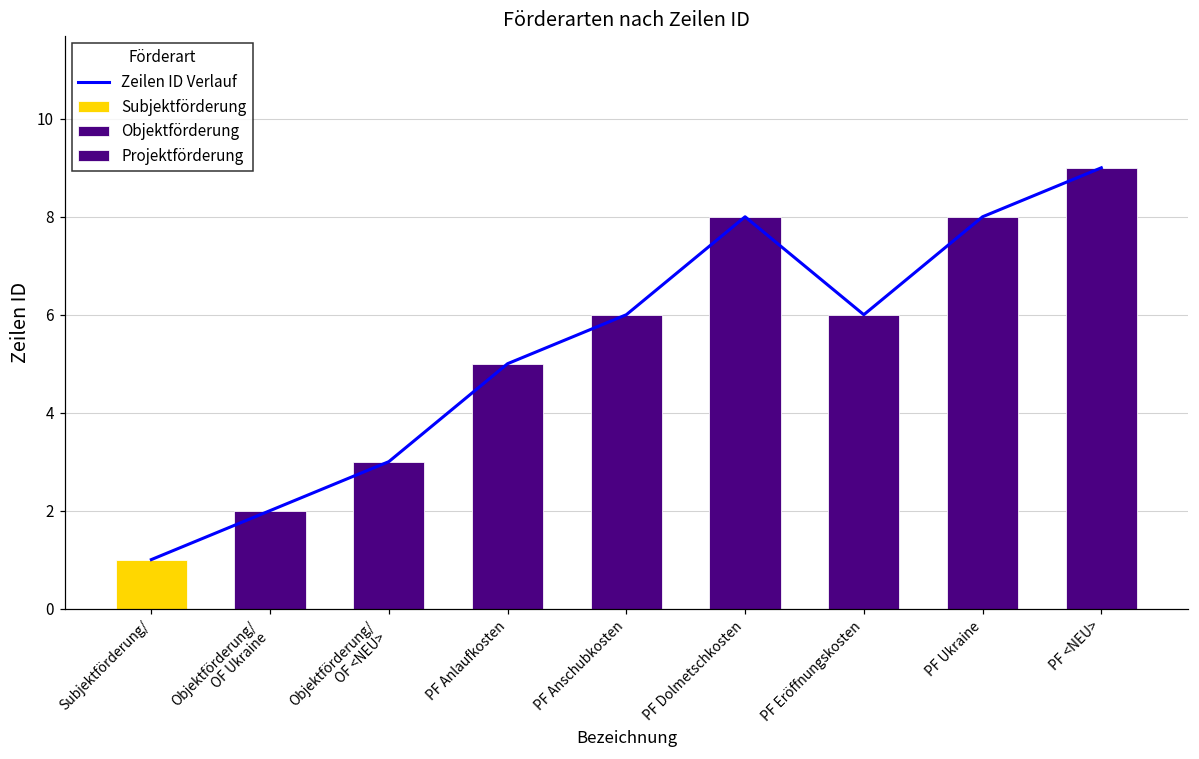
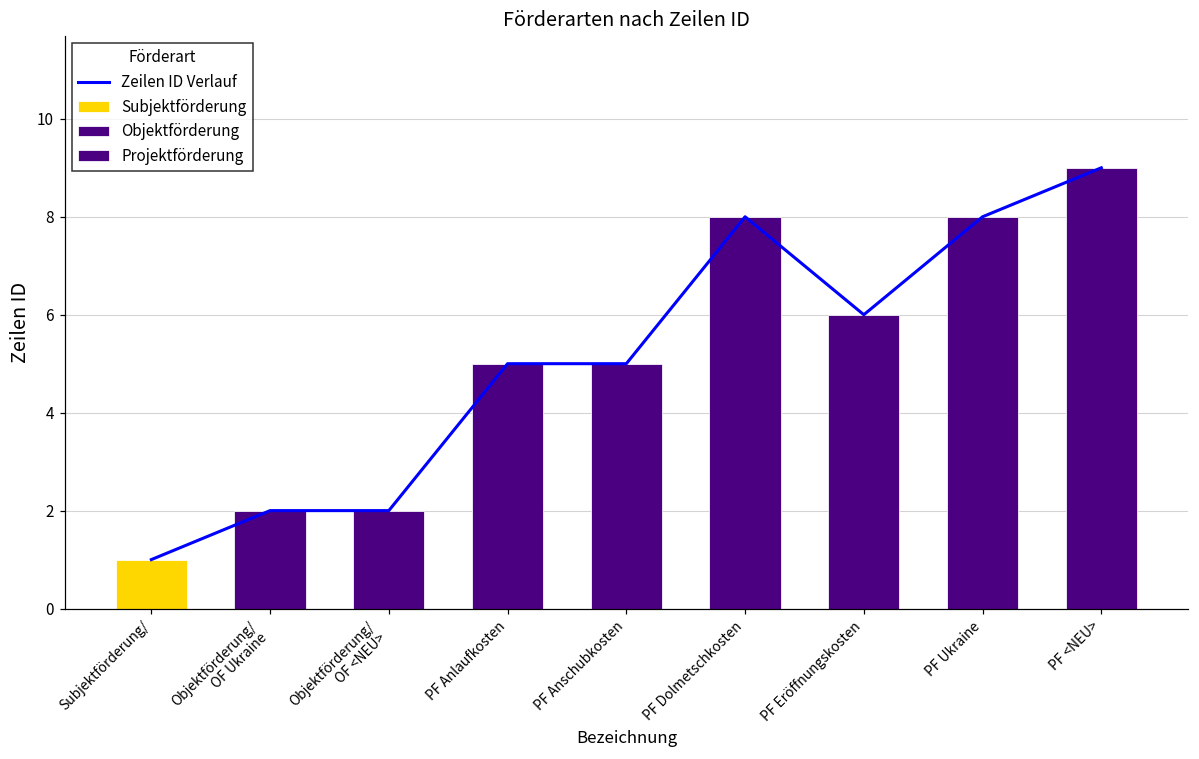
Zeilen ID Verlauf, Objektförderung/ OF <NEU>: 3 -> 2
Zeilen ID Verlauf, PF Anschubkosten: 6 -> 5
